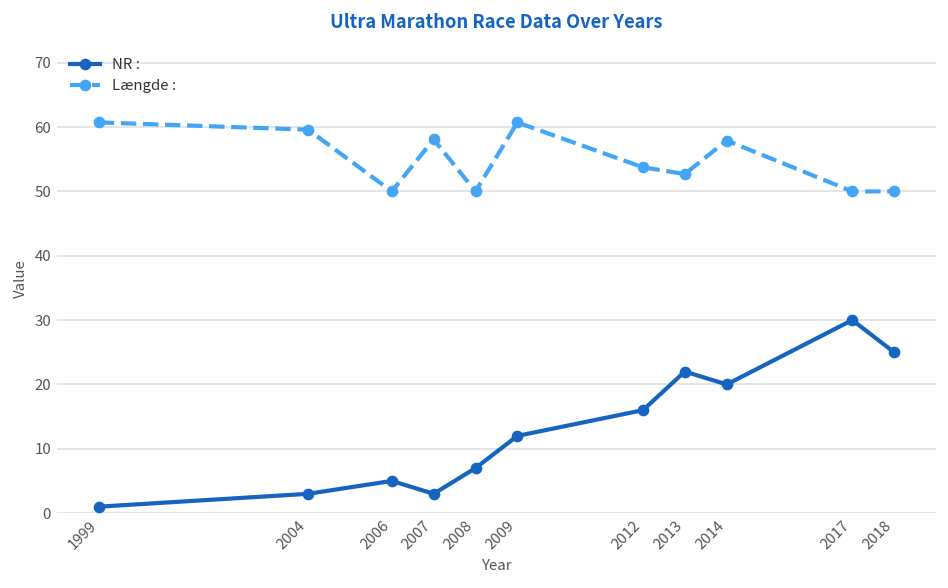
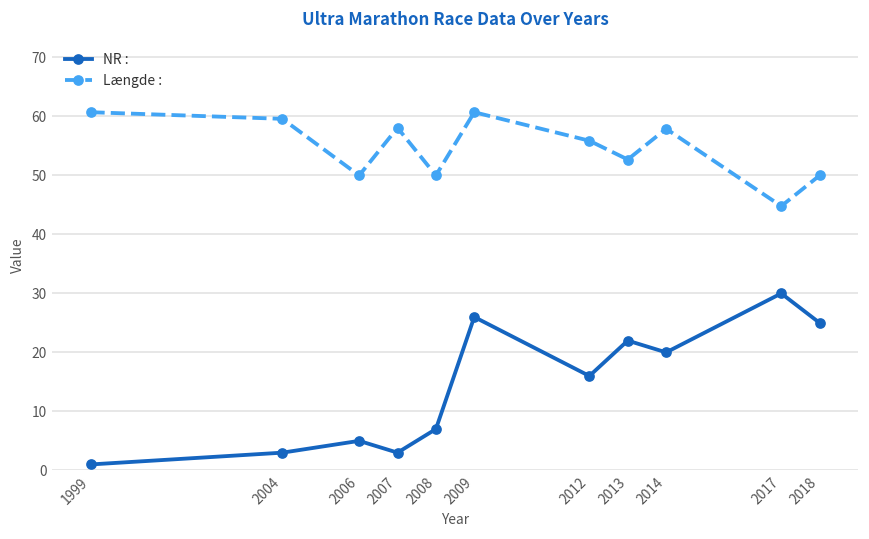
NR :, 2009: 12 -> 26
Længde :, 2012: 54 -> 56
Længde :, 2017: 50 -> 45
